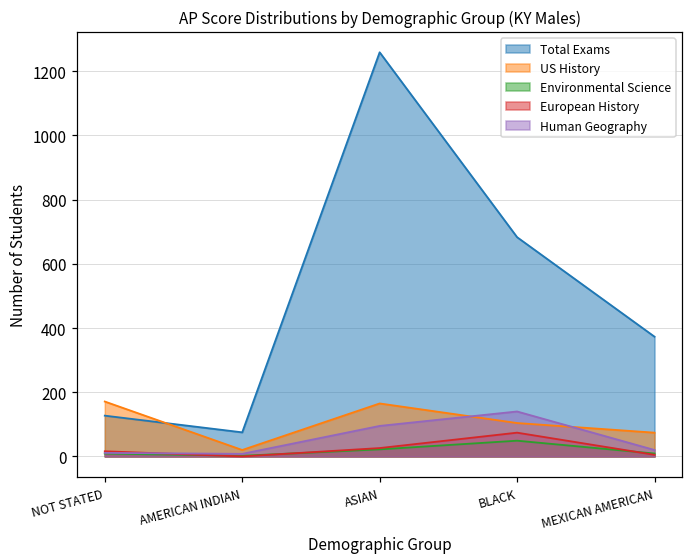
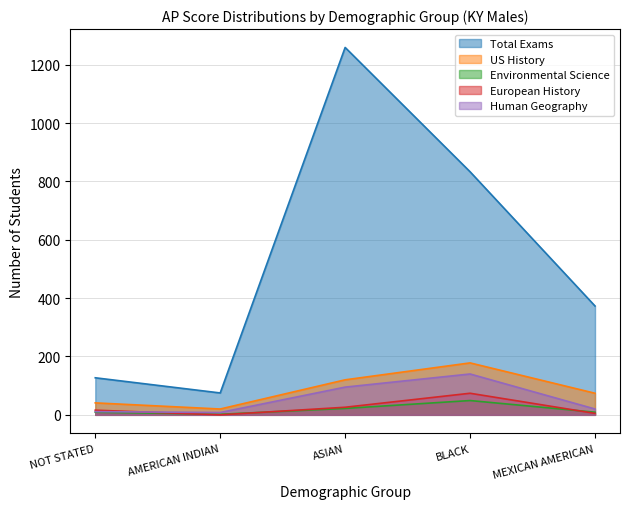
US History, NOT STATED: 170 -> 40
US History, ASIAN: 170 -> 120
Total Exams, BLACK: 680 -> 830
US History, BLACK: 100 -> 180
